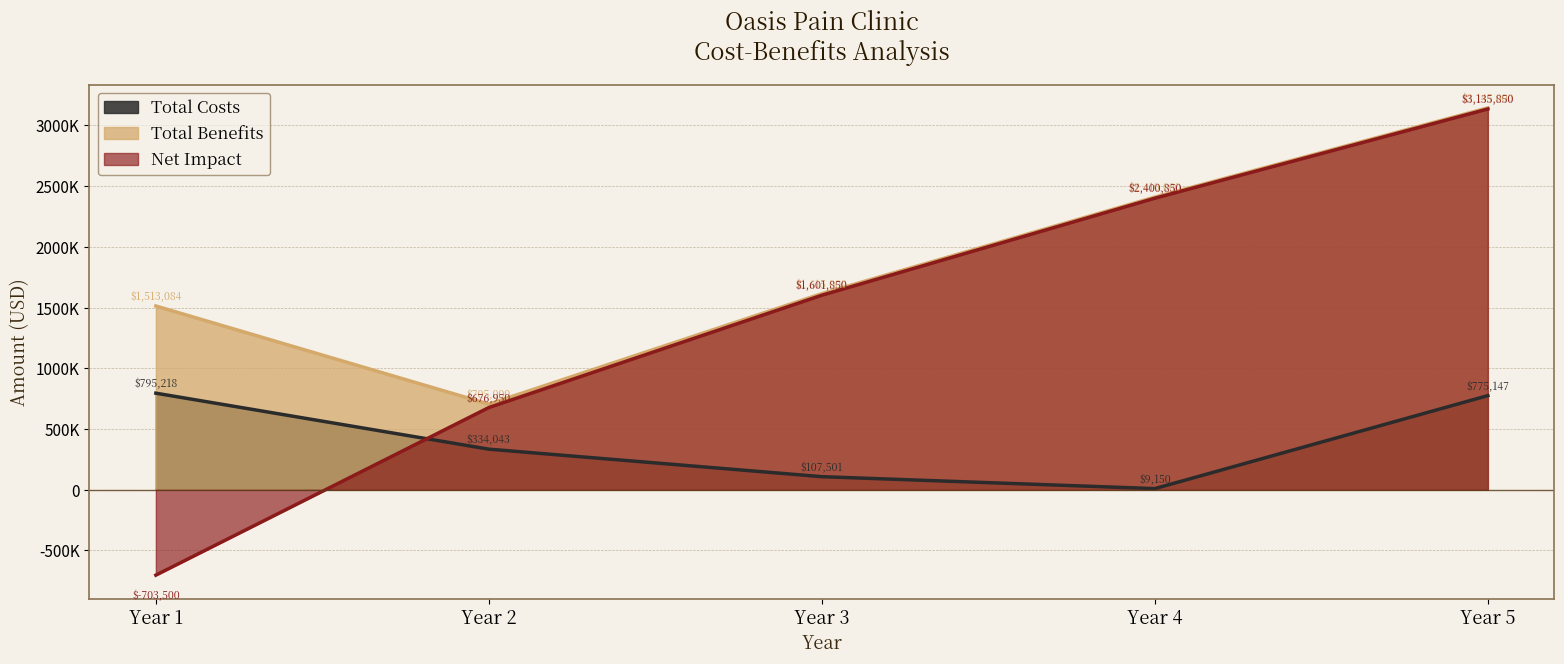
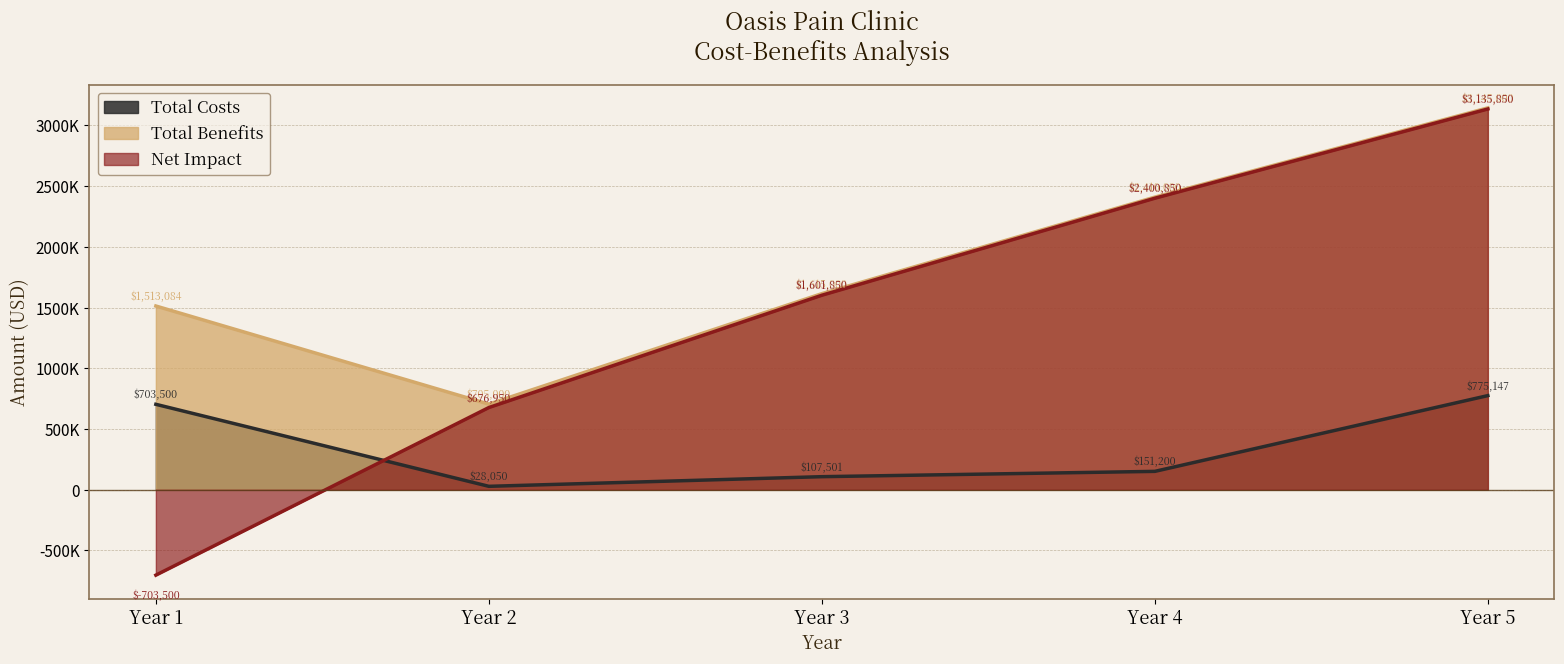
Total Costs, Year 1: $795,218 -> $703,500
Total Costs, Year 2: $334,043 -> $28,050
Total Costs, Year 4: $9,150 -> $151,200
